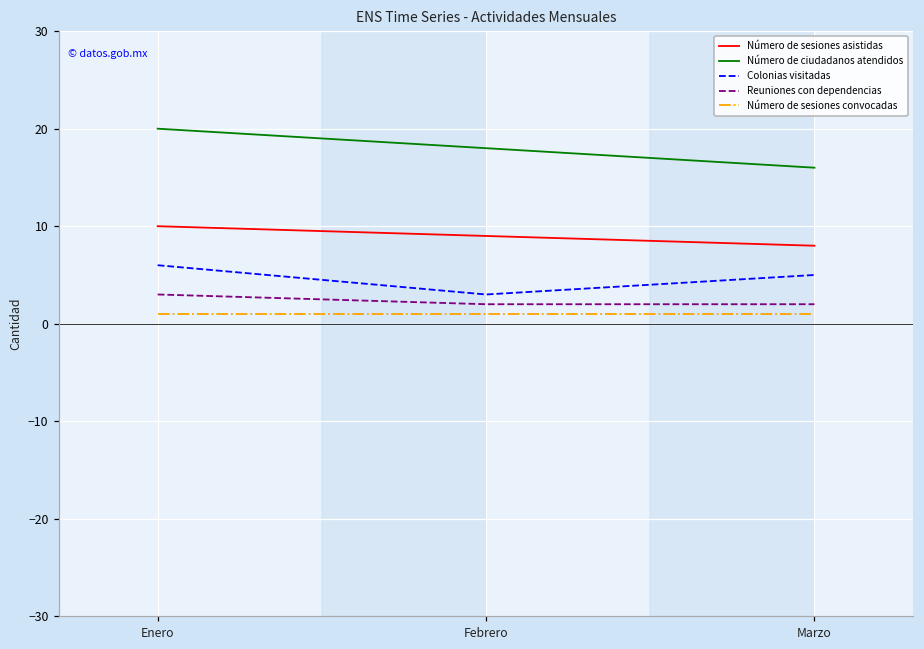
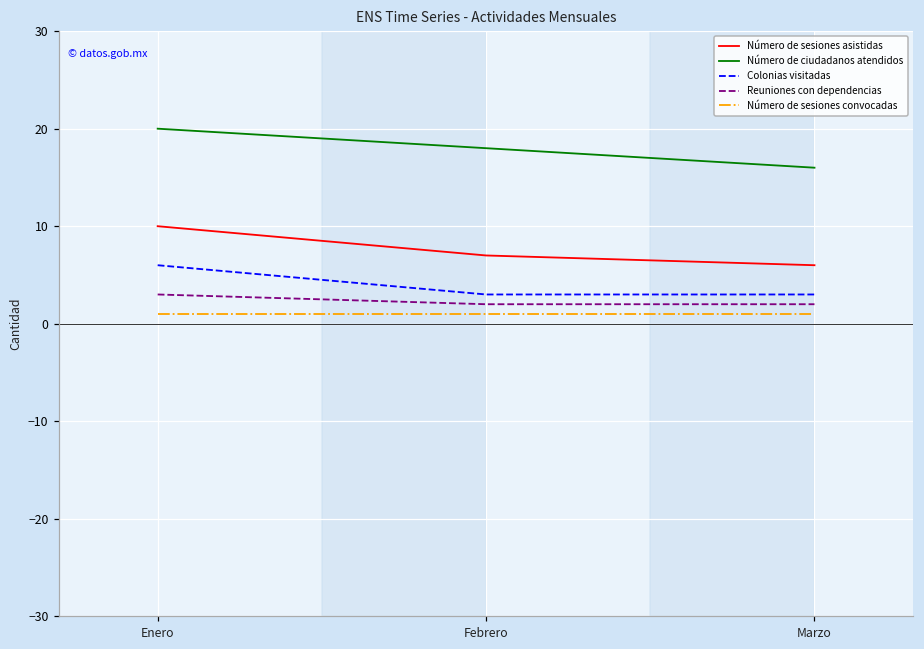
Número de sesiones asistidas, Febrero: 9 -> 7
Número de sesiones asistidas, Marzo: 8 -> 6
Colonias visitadas, Marzo: 5 -> 3
